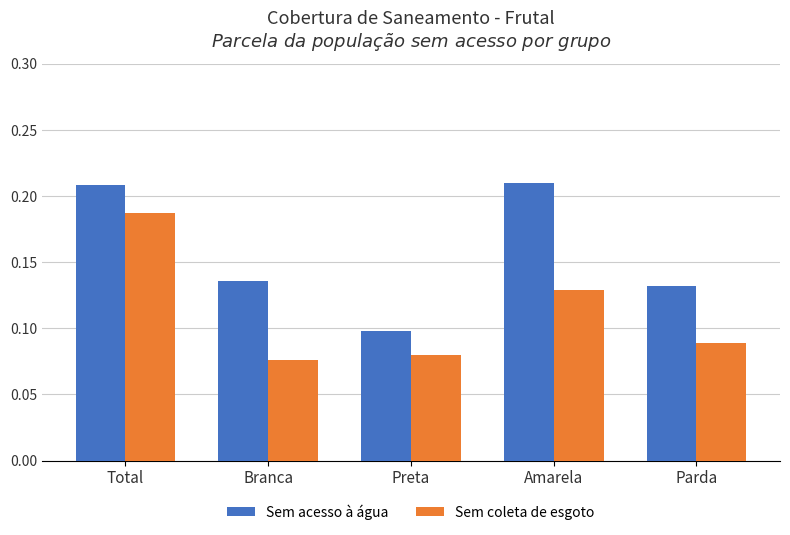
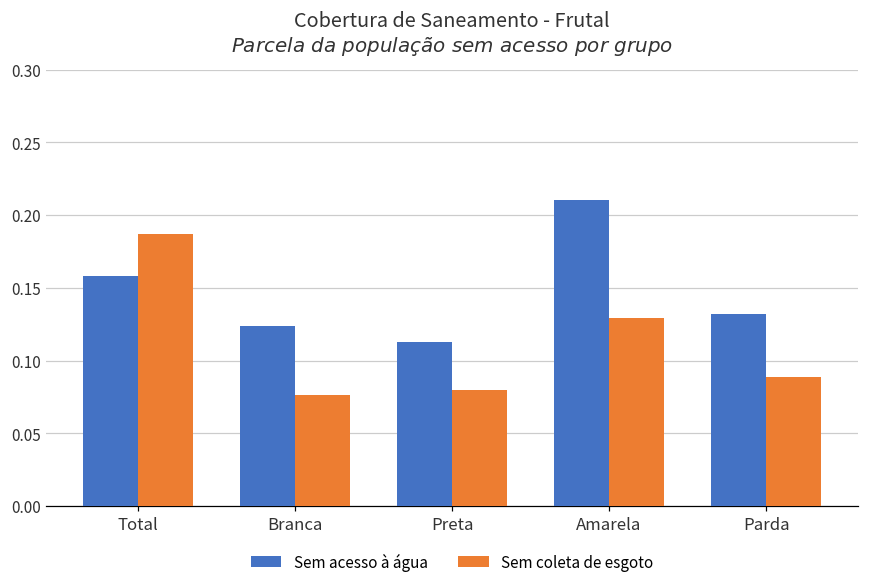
Sem acesso à água, Total: 0.208 -> 0.158
Sem acesso à água, Branca: 0.136 -> 0.124
Sem acesso à água, Preta: 0.098 -> 0.113
